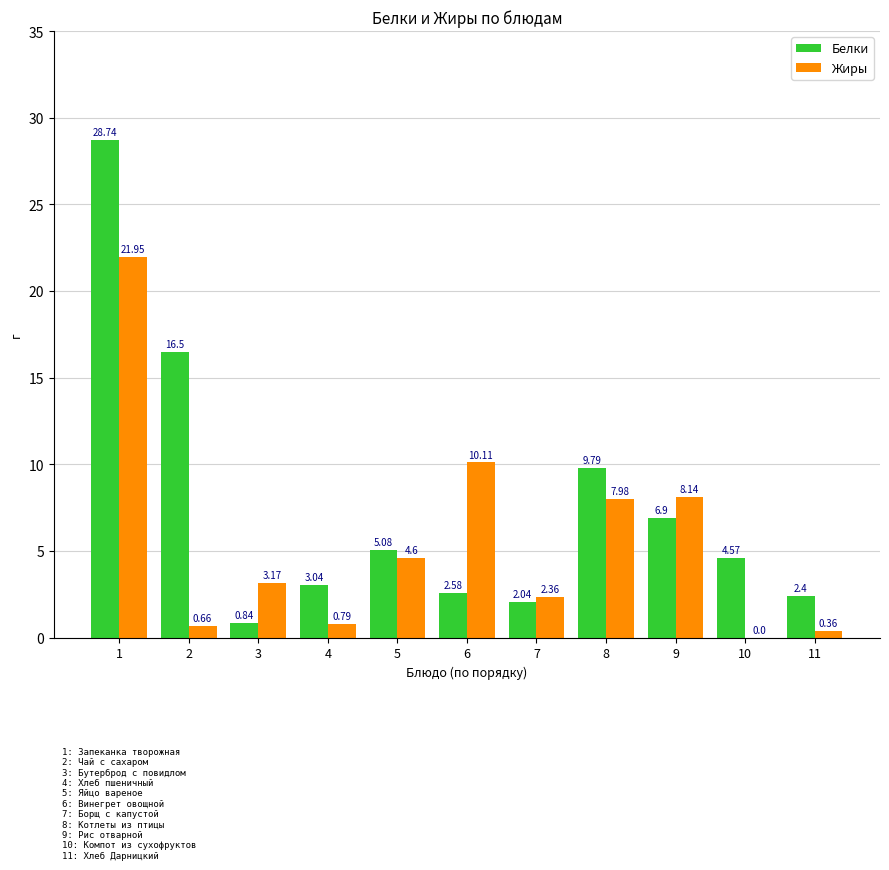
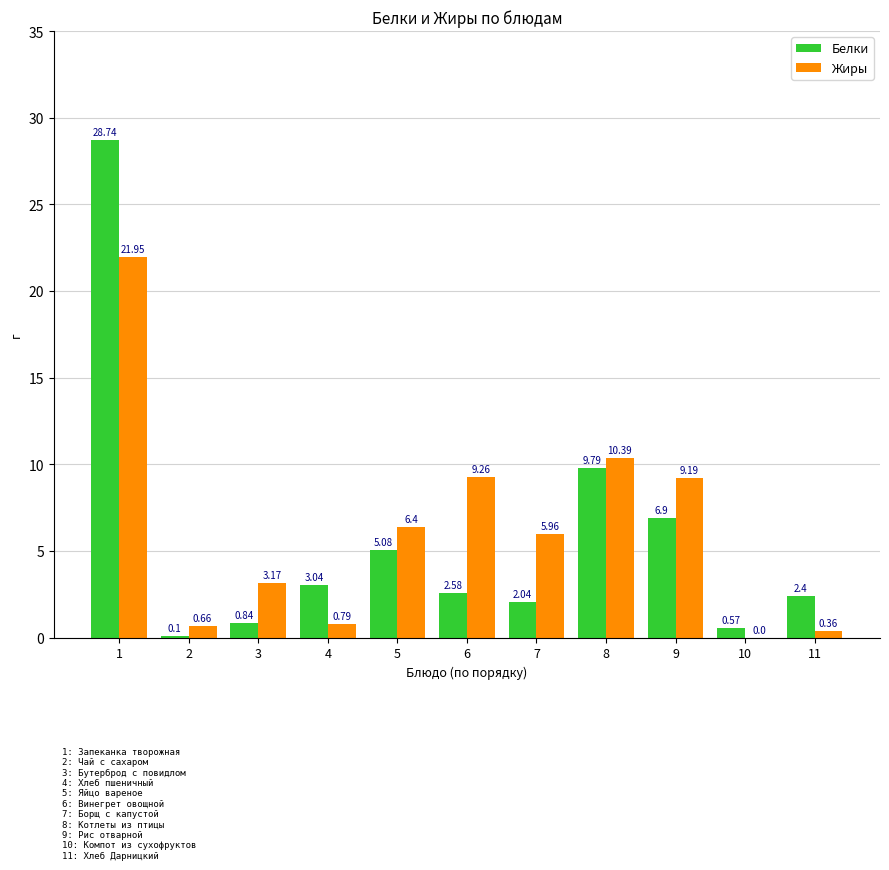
Белки, 2: 16.5 -> 0.1
Жиры, 5: 4.6 -> 6.4
Жиры, 6: 10.11 -> 9.26
Жиры, 7: 2.36 -> 5.96
Жиры, 8: 7.98 -> 10.39
Жиры, 9: 8.14 -> 9.19
Белки, 10: 4.57 -> 0.57
